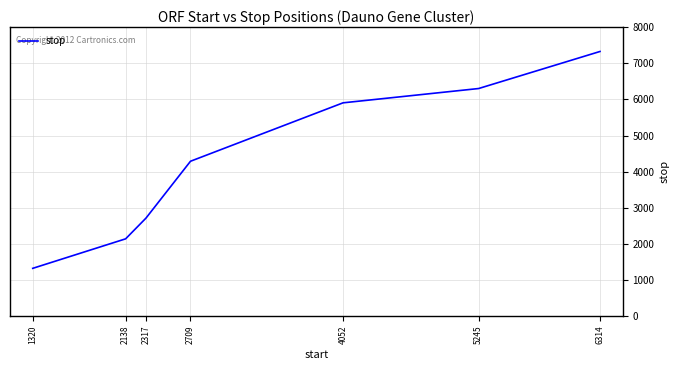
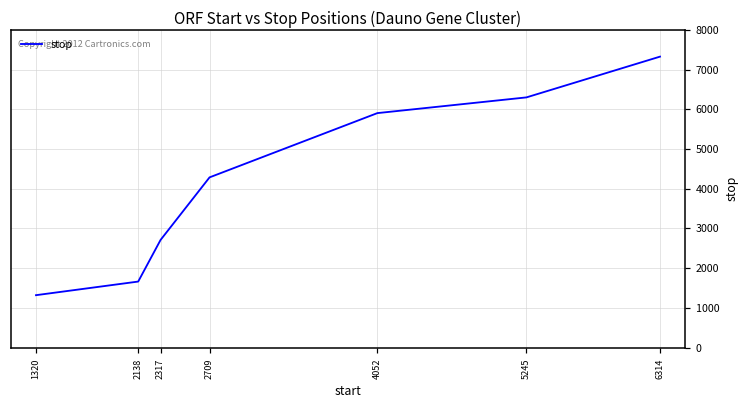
2138: 2100 -> 1700
